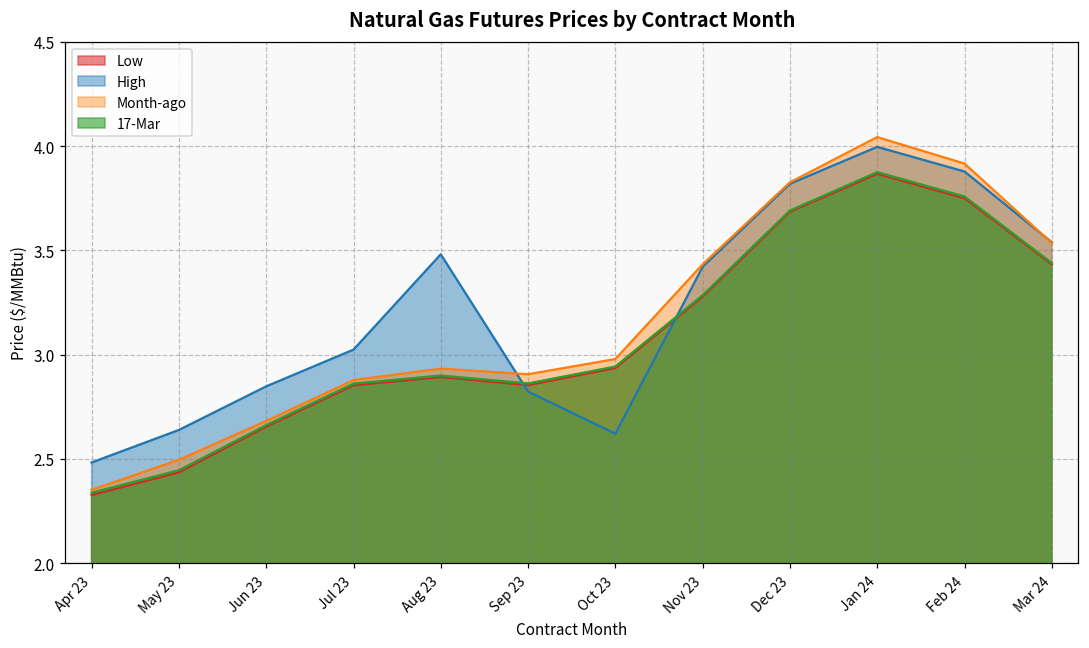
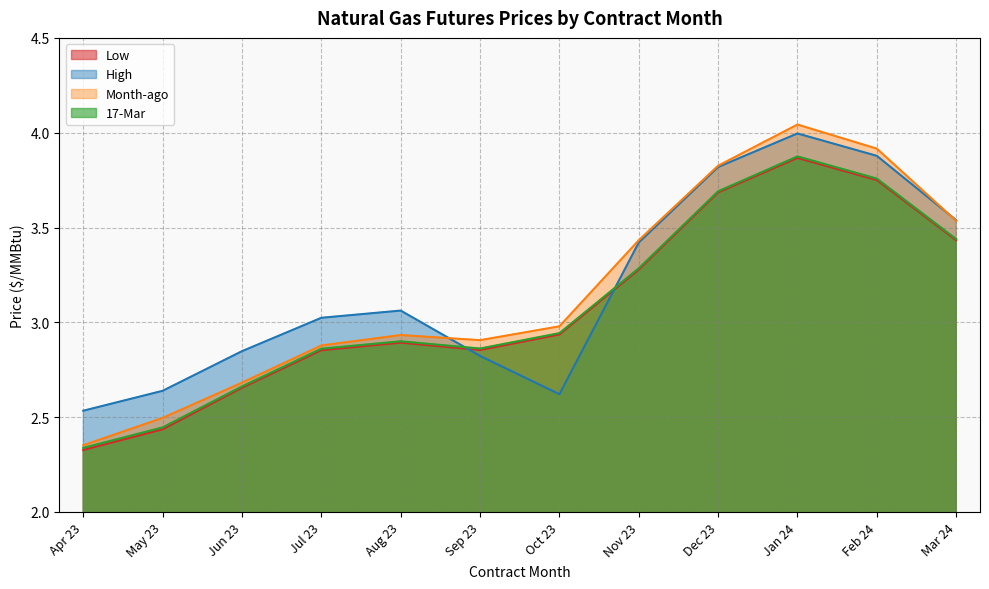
High, Apr 23: 2.48 -> 2.53
High, Aug 23: 3.48 -> 3.06
